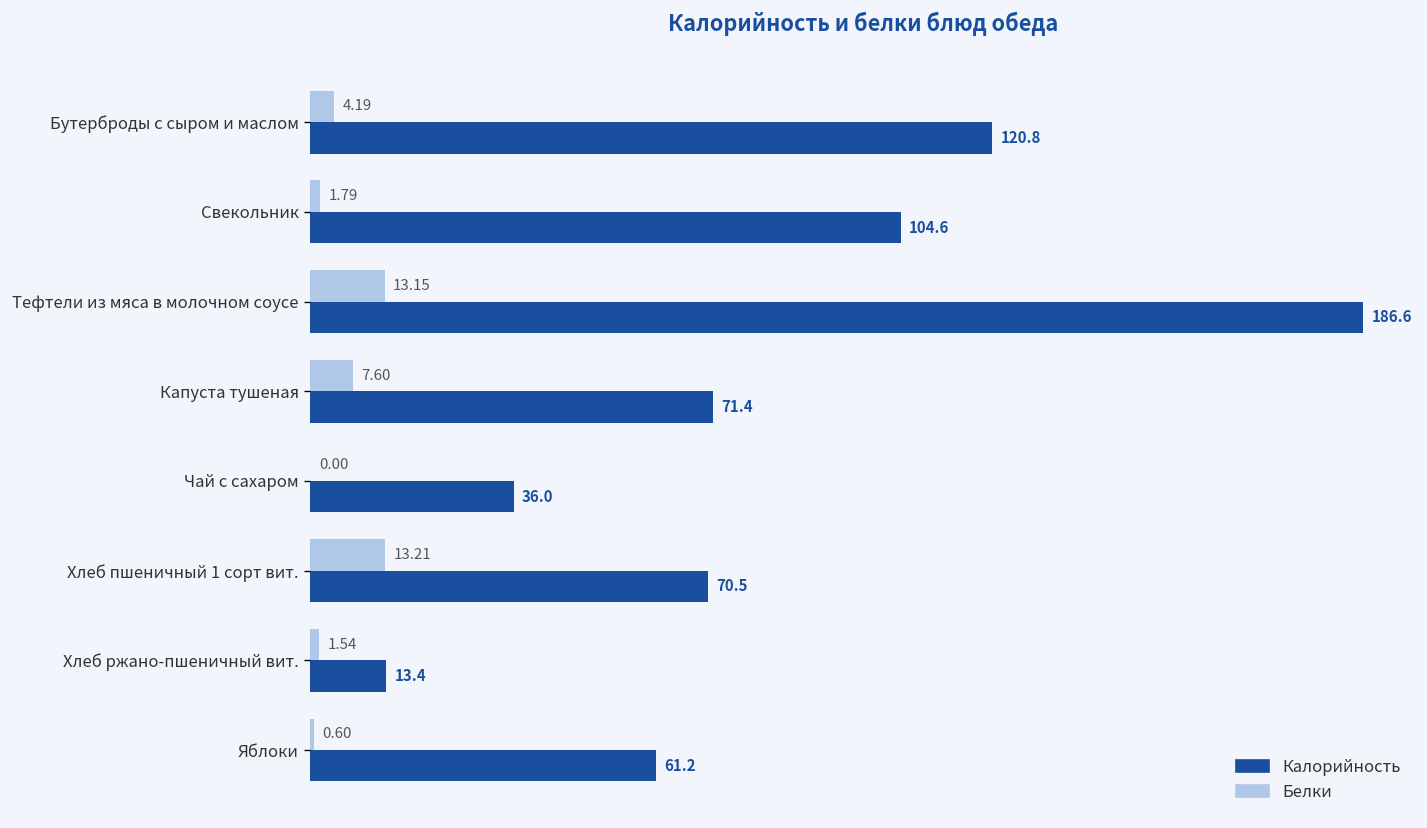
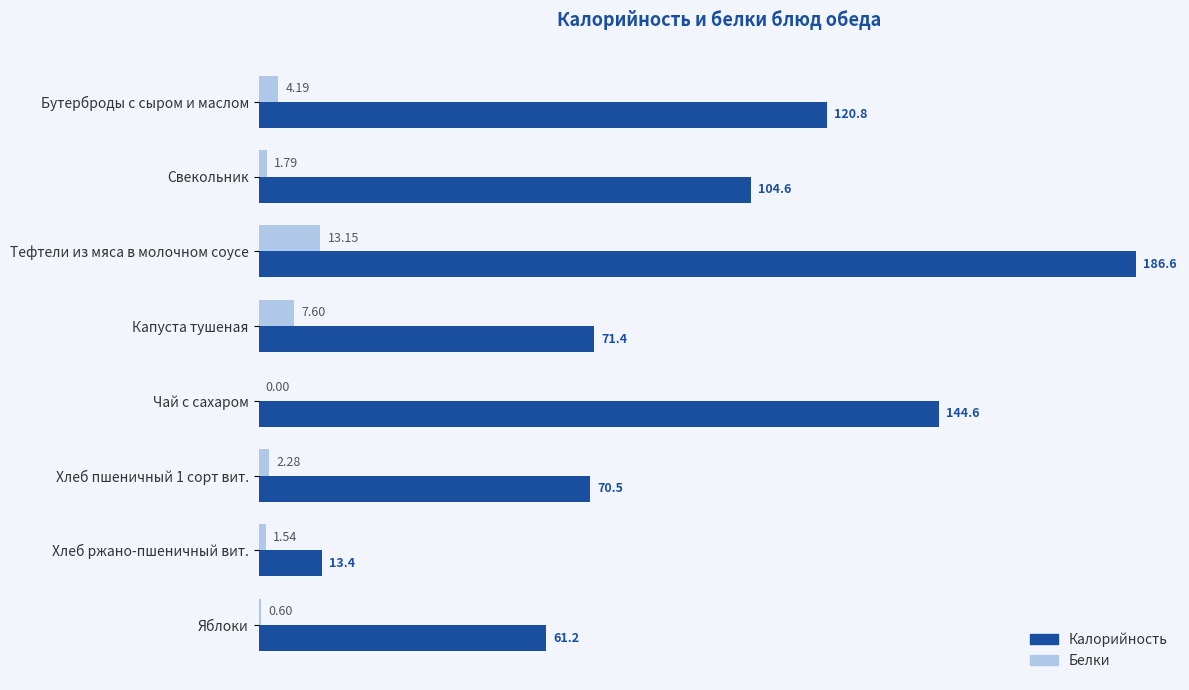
Калорийность, Чай с сахаром: 36.0 -> 144.6
Белки, Хлеб пшеничный 1 сорт вит.: 13.21 -> 2.28
